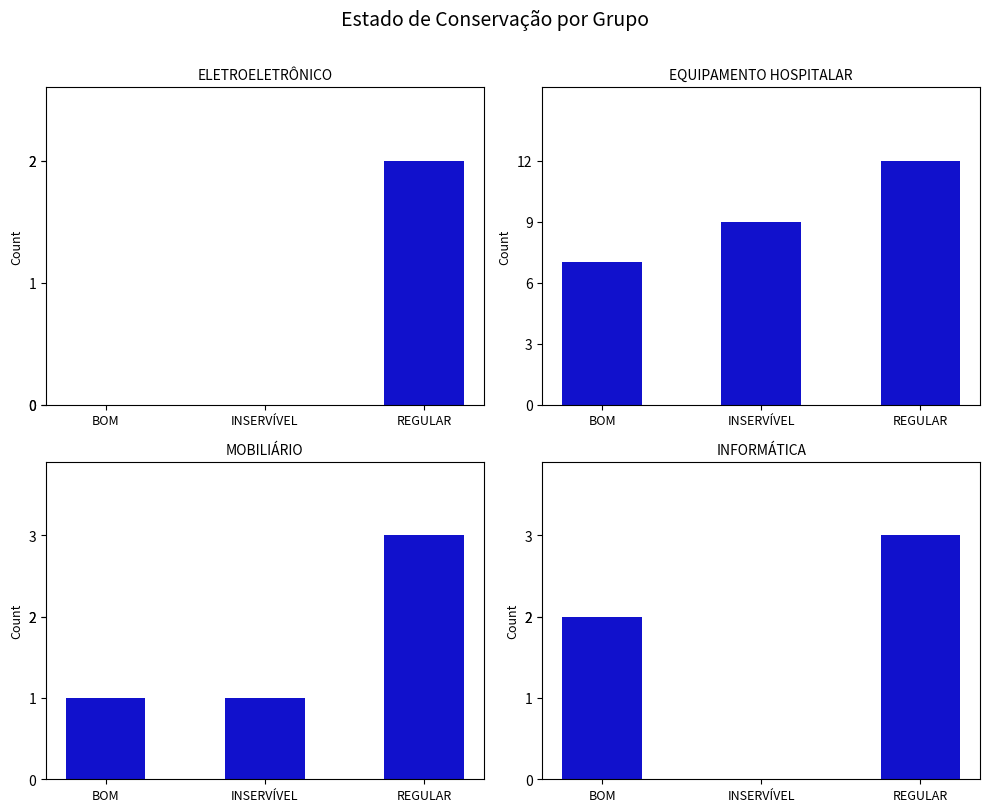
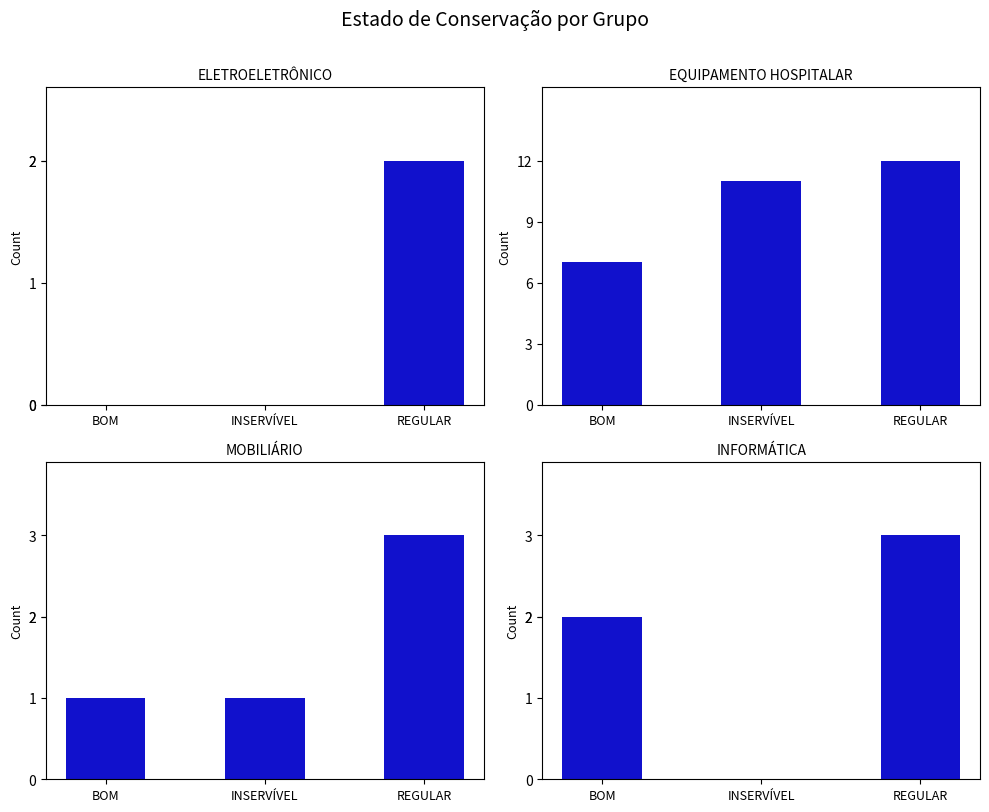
EQUIPAMENTO HOSPITALAR, INSERVÍVEL: 9 -> 11
